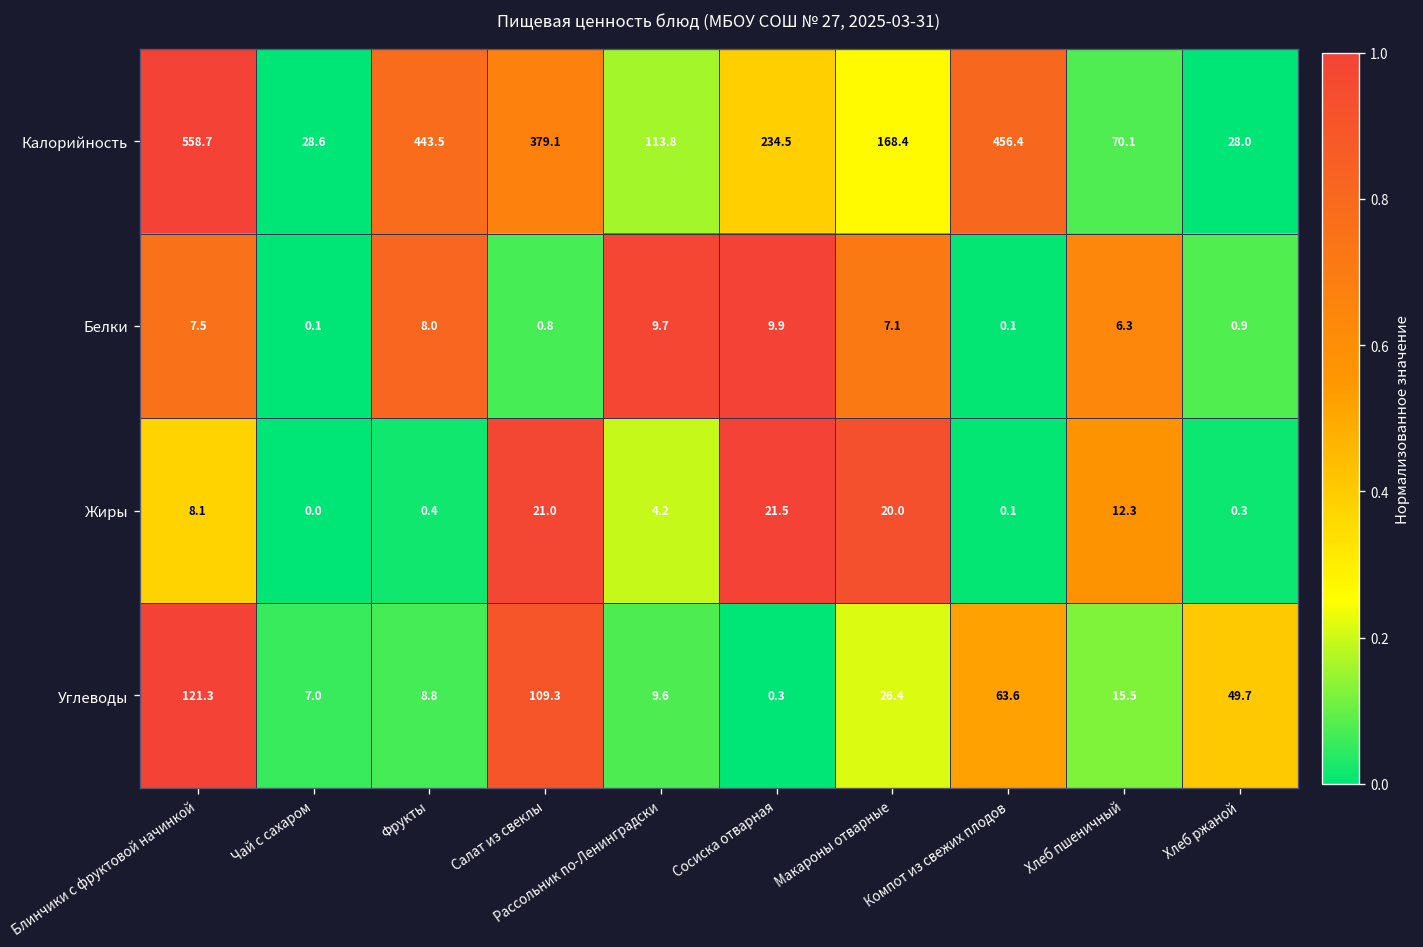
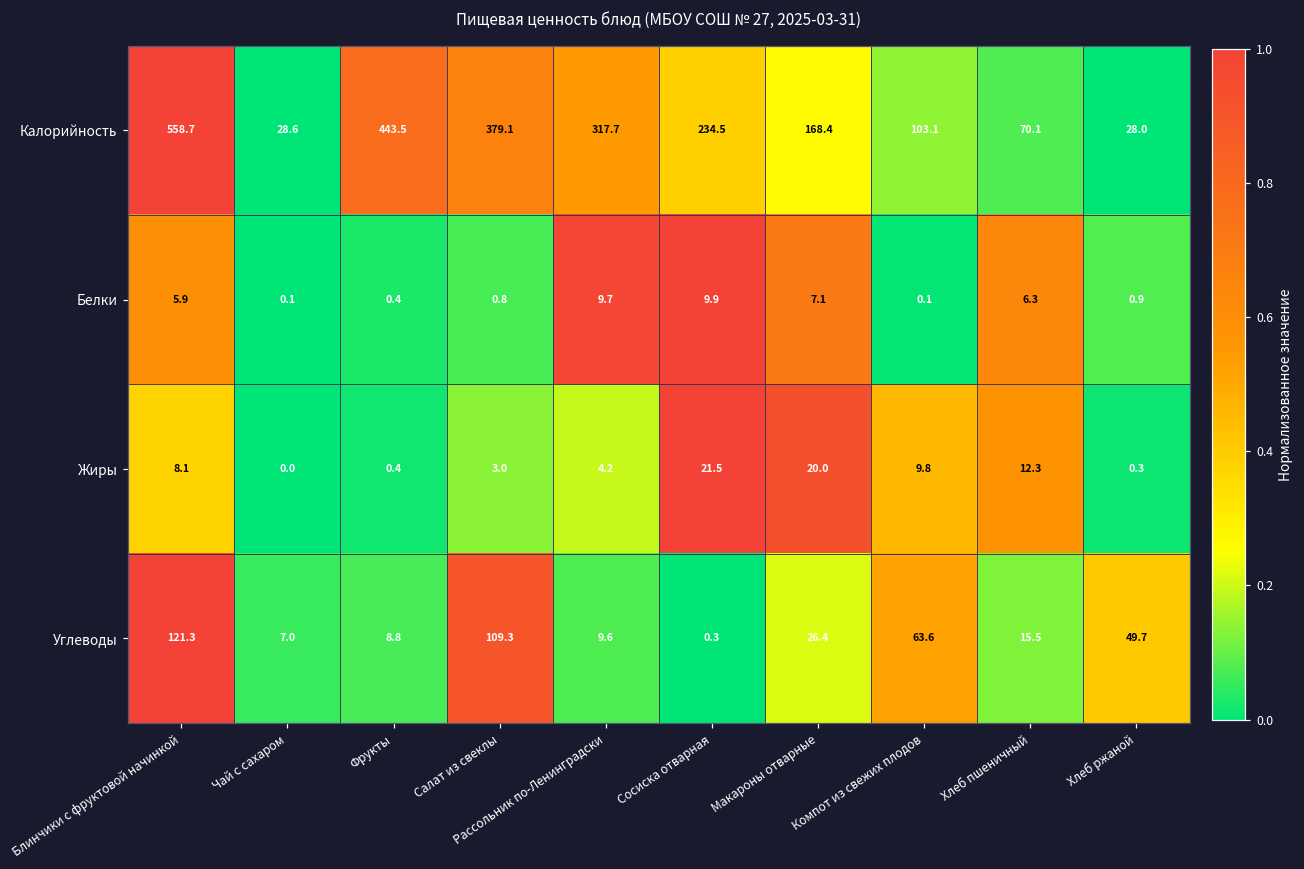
Калорийность, Рассольник по-Ленинградски: 113.8 -> 317.7
Калорийность, Компот из свежих плодов: 456.4 -> 103.1
Белки, Блинчики с фруктовой начинкой: 7.5 -> 5.9
Белки, Фрукты: 8.0 -> 0.4
Жиры, Салат из свеклы: 21.0 -> 3.0
Жиры, Компот из свежих плодов: 0.1 -> 9.8
